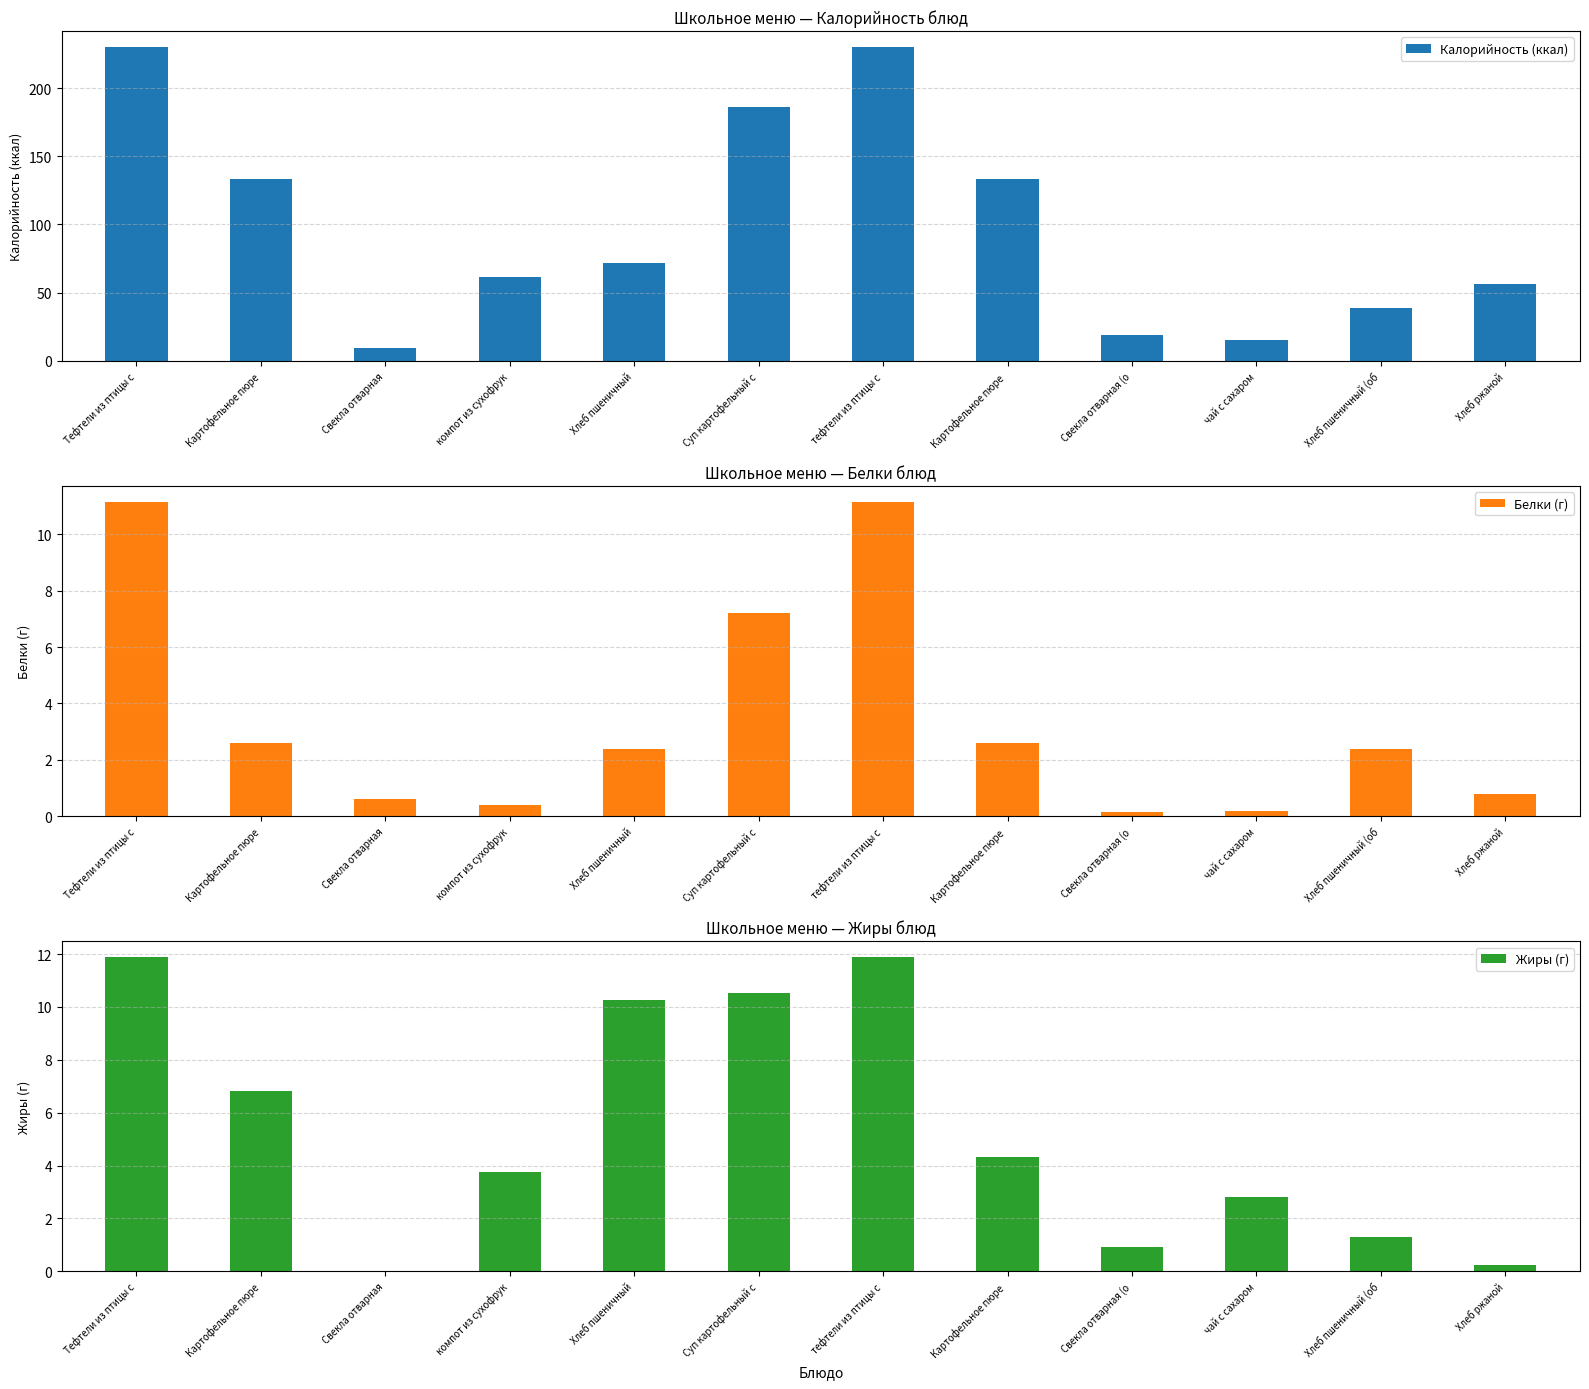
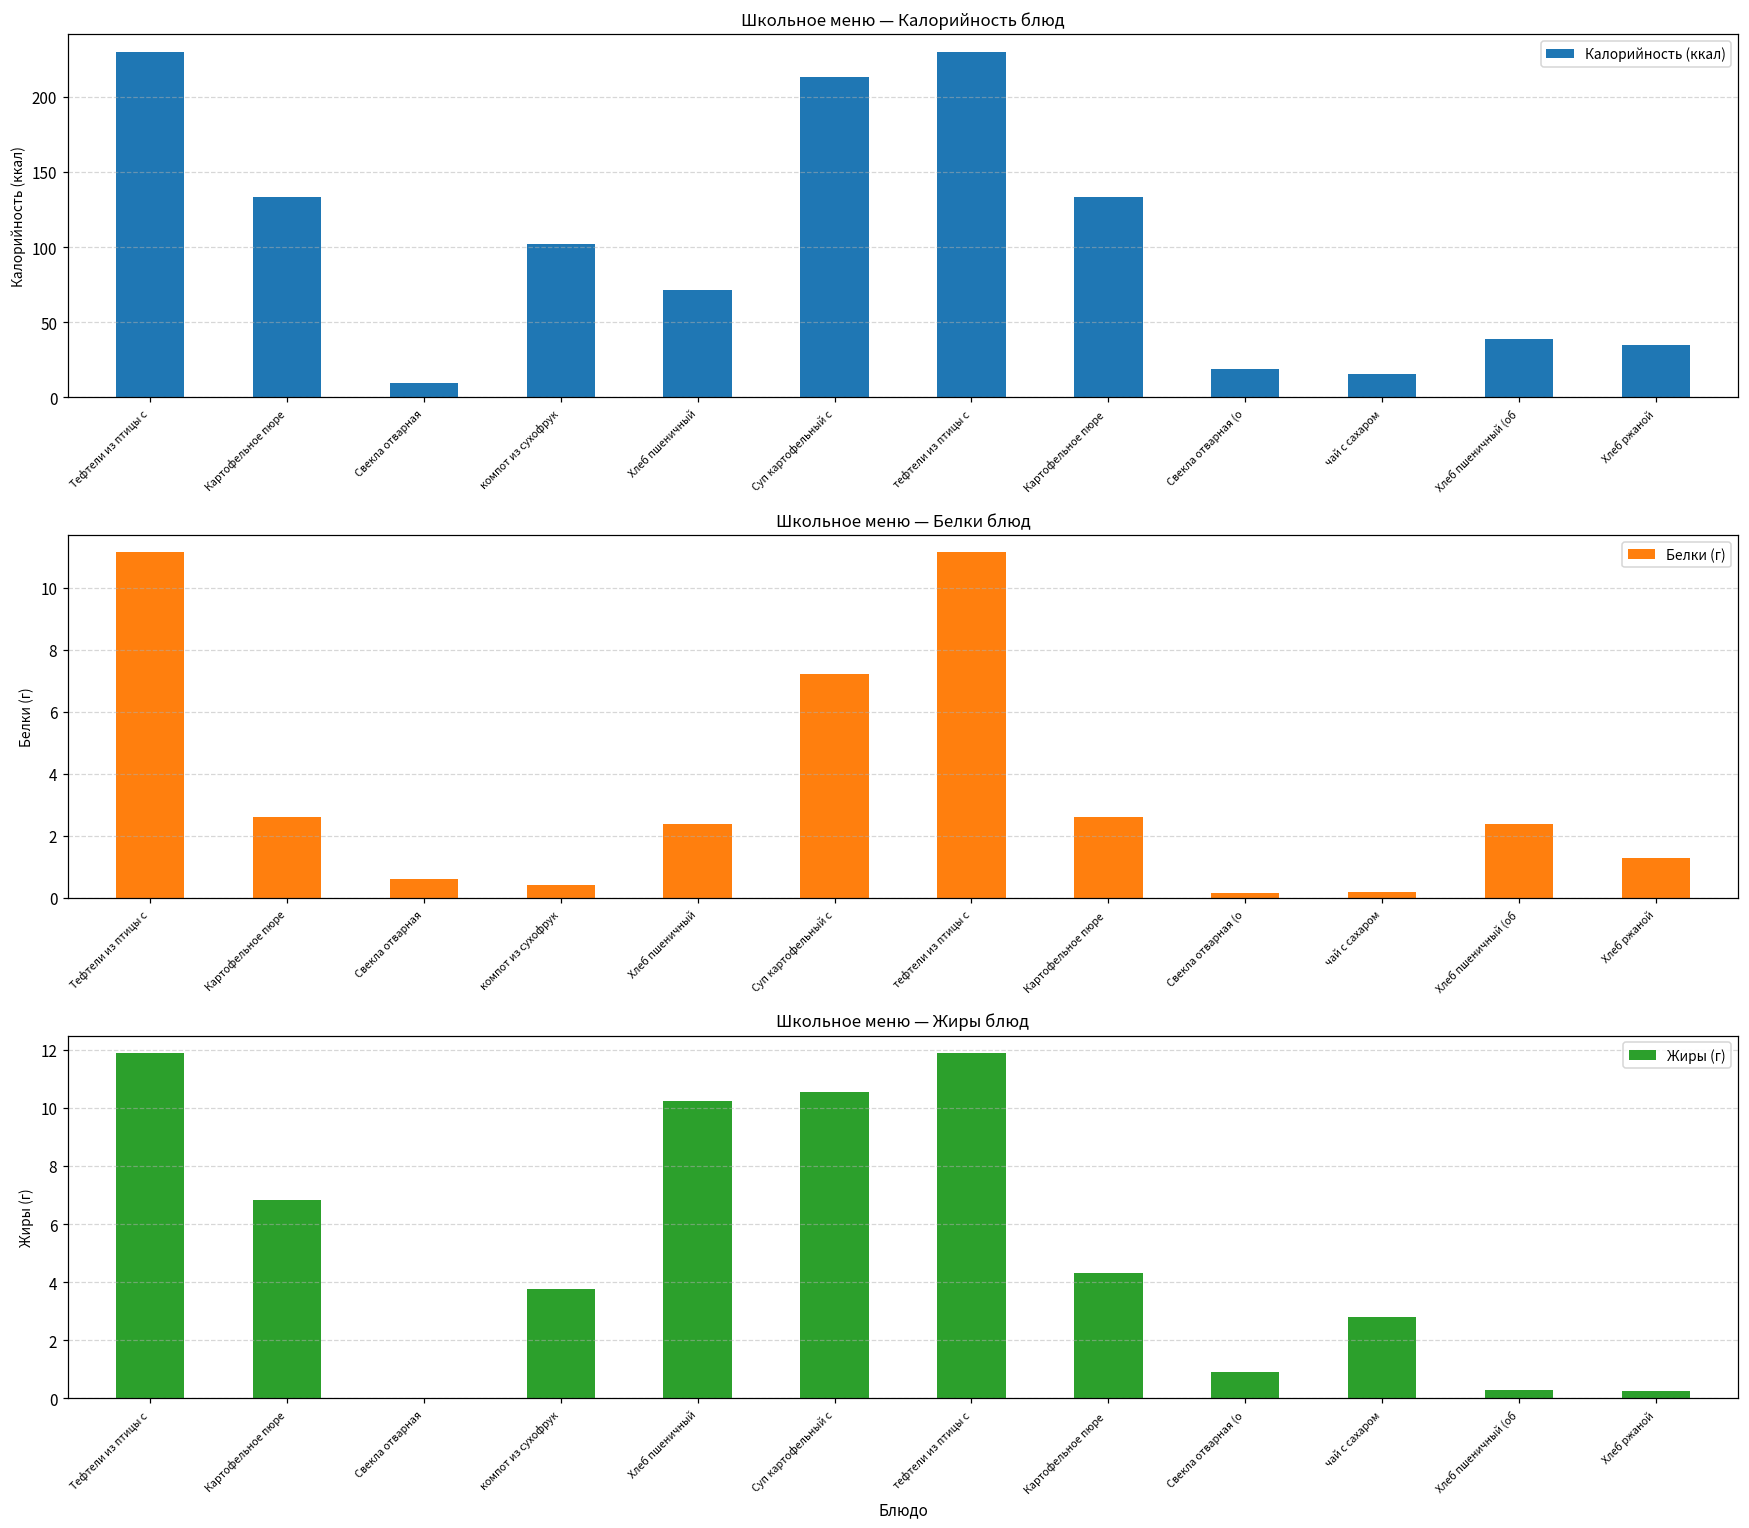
Школьное меню — Калорийность блюд, компот из сухофрук: 61 -> 102
Школьное меню — Калорийность блюд, Суп картофельный с: 186 -> 213
Школьное меню — Калорийность блюд, Хлеб ржаной: 57 -> 35
Школьное меню — Белки блюд, Хлеб ржаной: 0.8 -> 1.3
Школьное меню — Жиры блюд, Хлеб пшеничный (об: 1.3 -> 0.3
